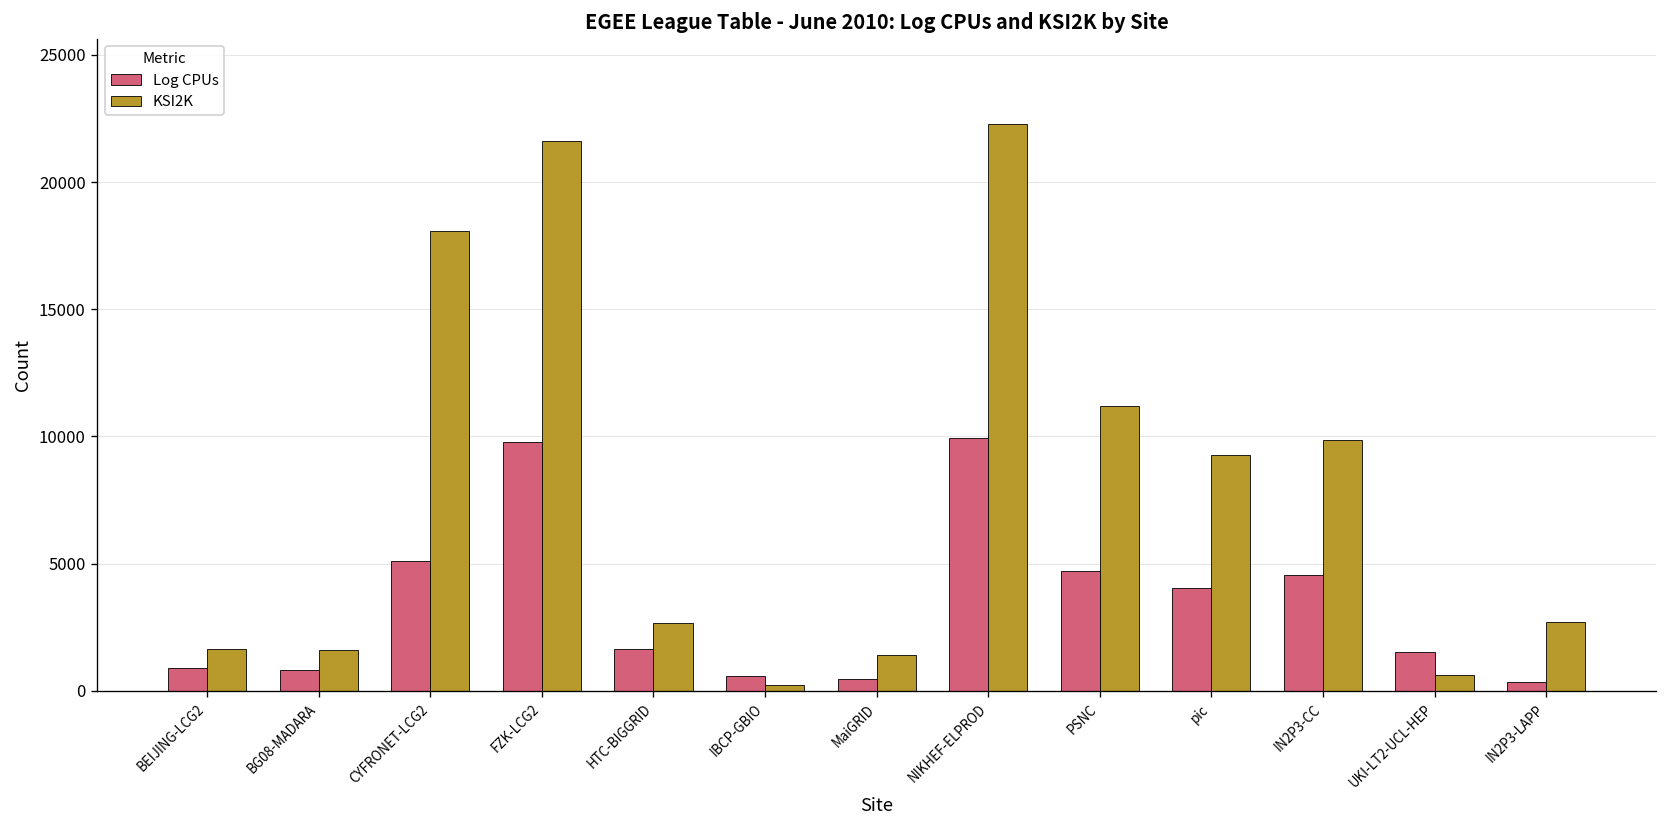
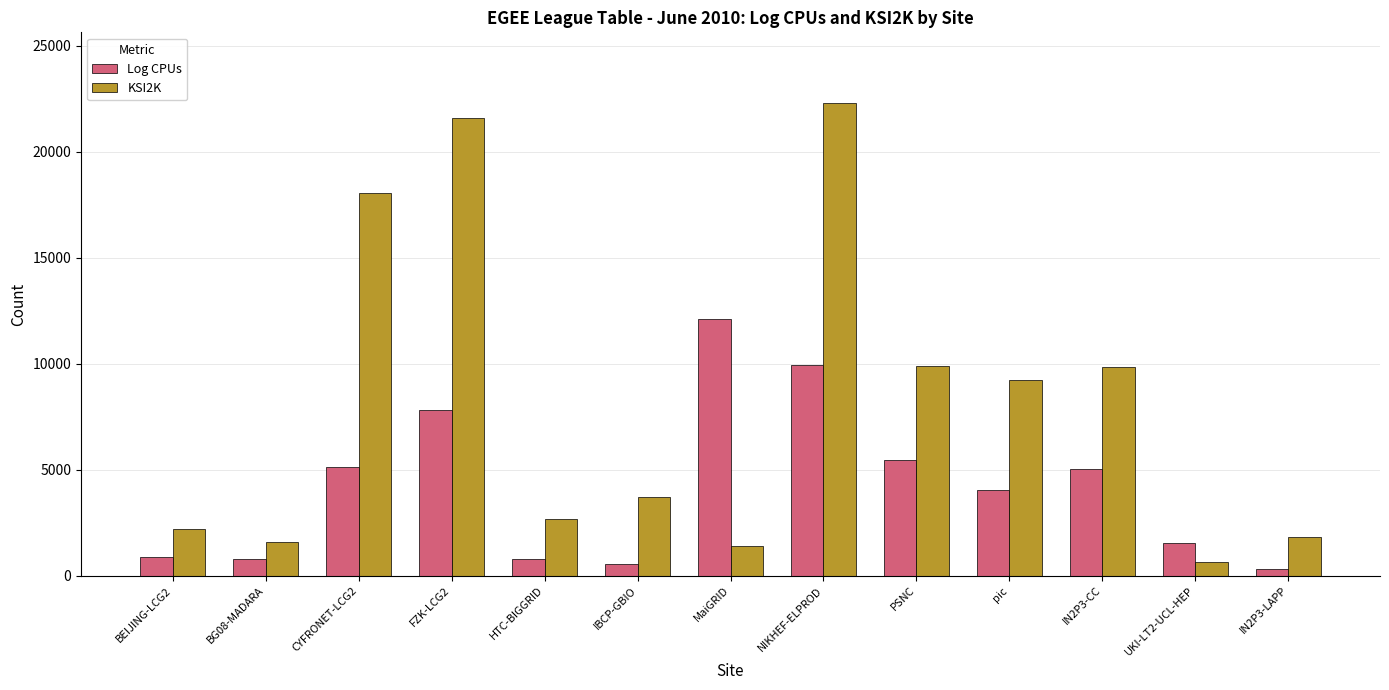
KSI2K, BEIJING-LCG2: 1700 -> 2200
Log CPUs, FZK-LCG2: 9800 -> 7800
Log CPUs, HTC-BIGGRID: 1600 -> 800
KSI2K, IBCP-GBIO: 200 -> 3700
Log CPUs, MaiGRID: 400 -> 12100
Log CPUs, PSNC: 4700 -> 5500
KSI2K, PSNC: 11200 -> 9900
Log CPUs, IN2P3-CC: 4600 -> 5000
KSI2K, IN2P3-LAPP: 2700 -> 1800
